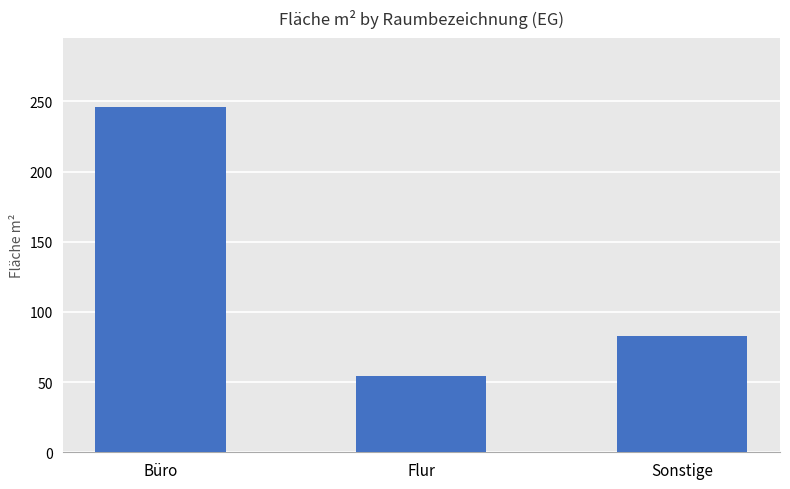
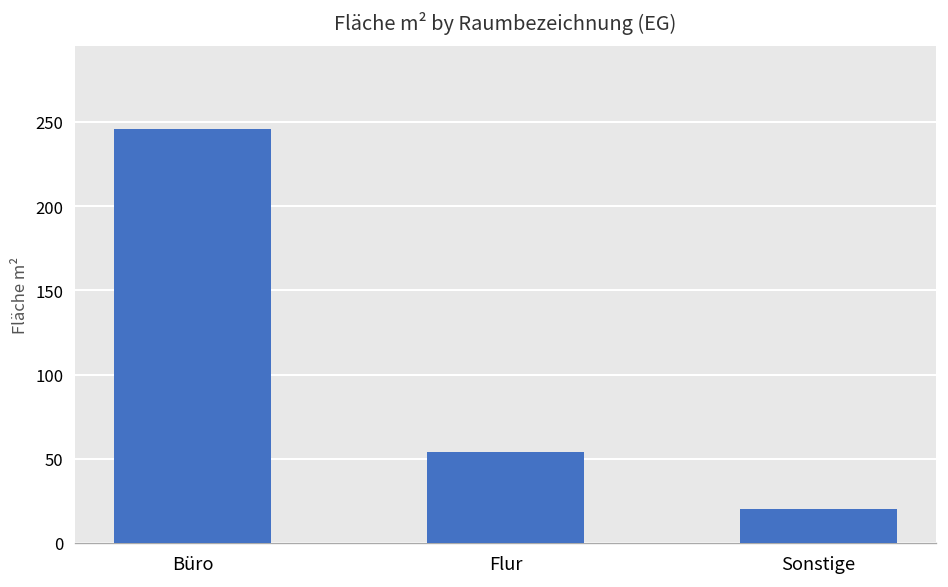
Sonstige: 83 -> 20
